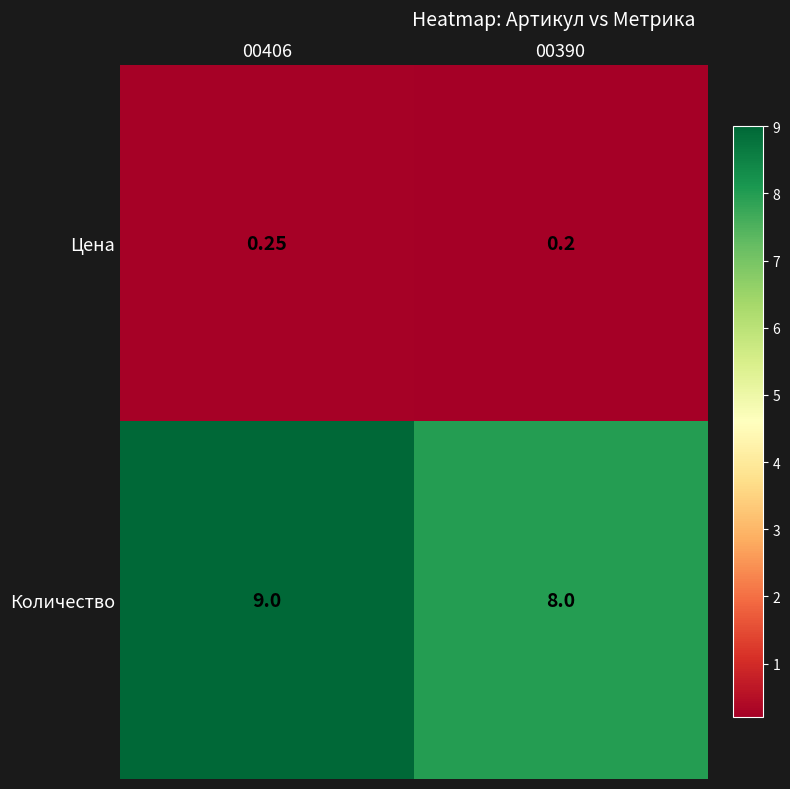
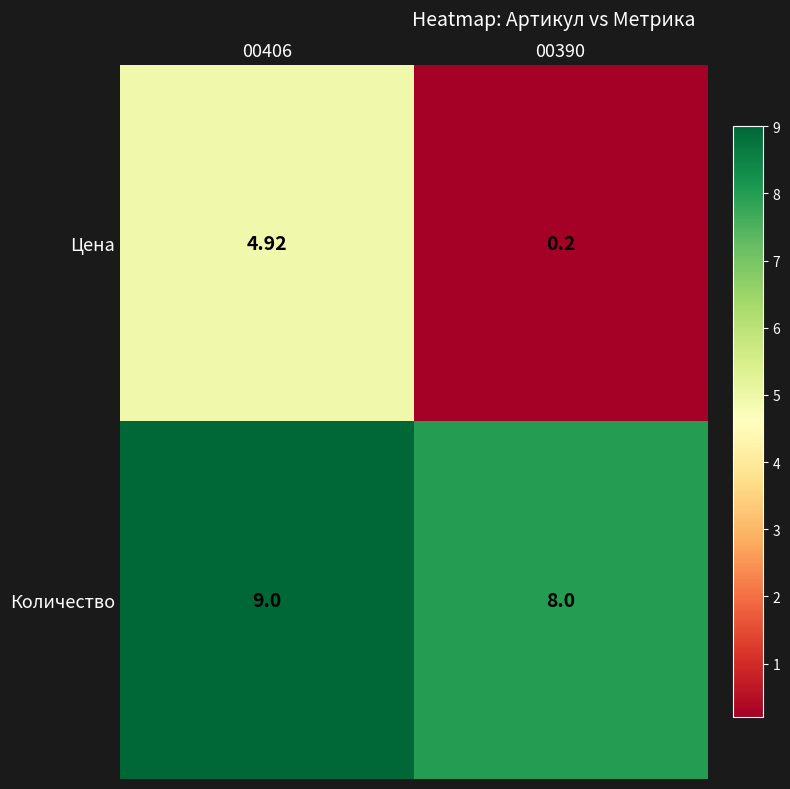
Цена, 00406: 0.25 -> 4.92
